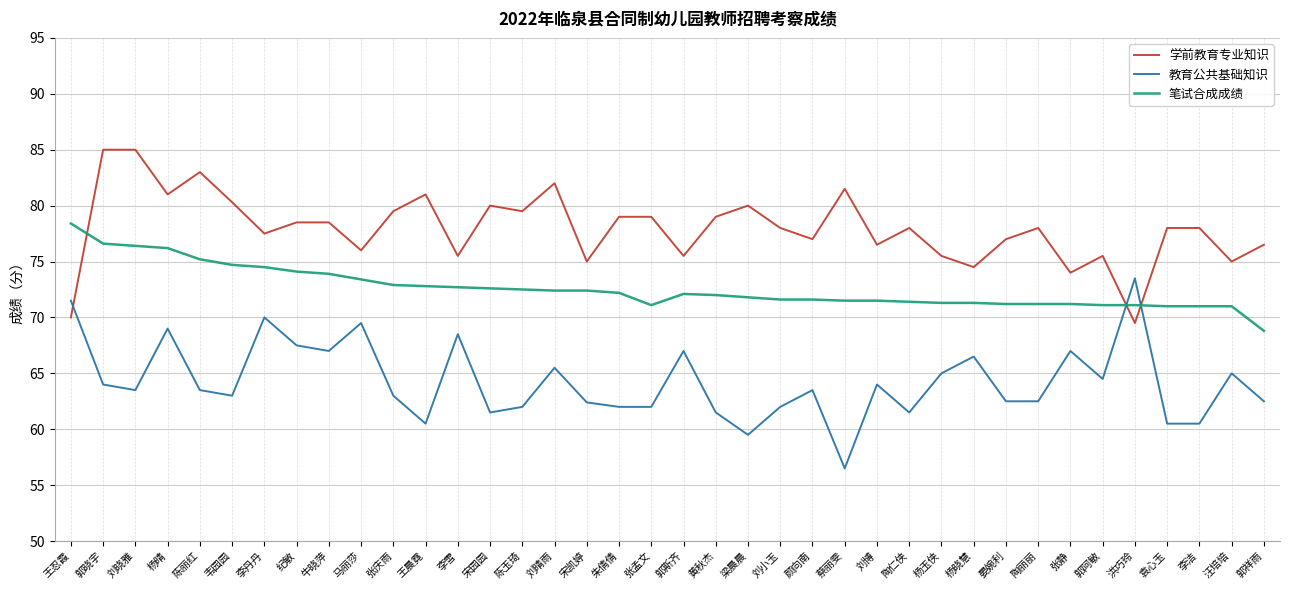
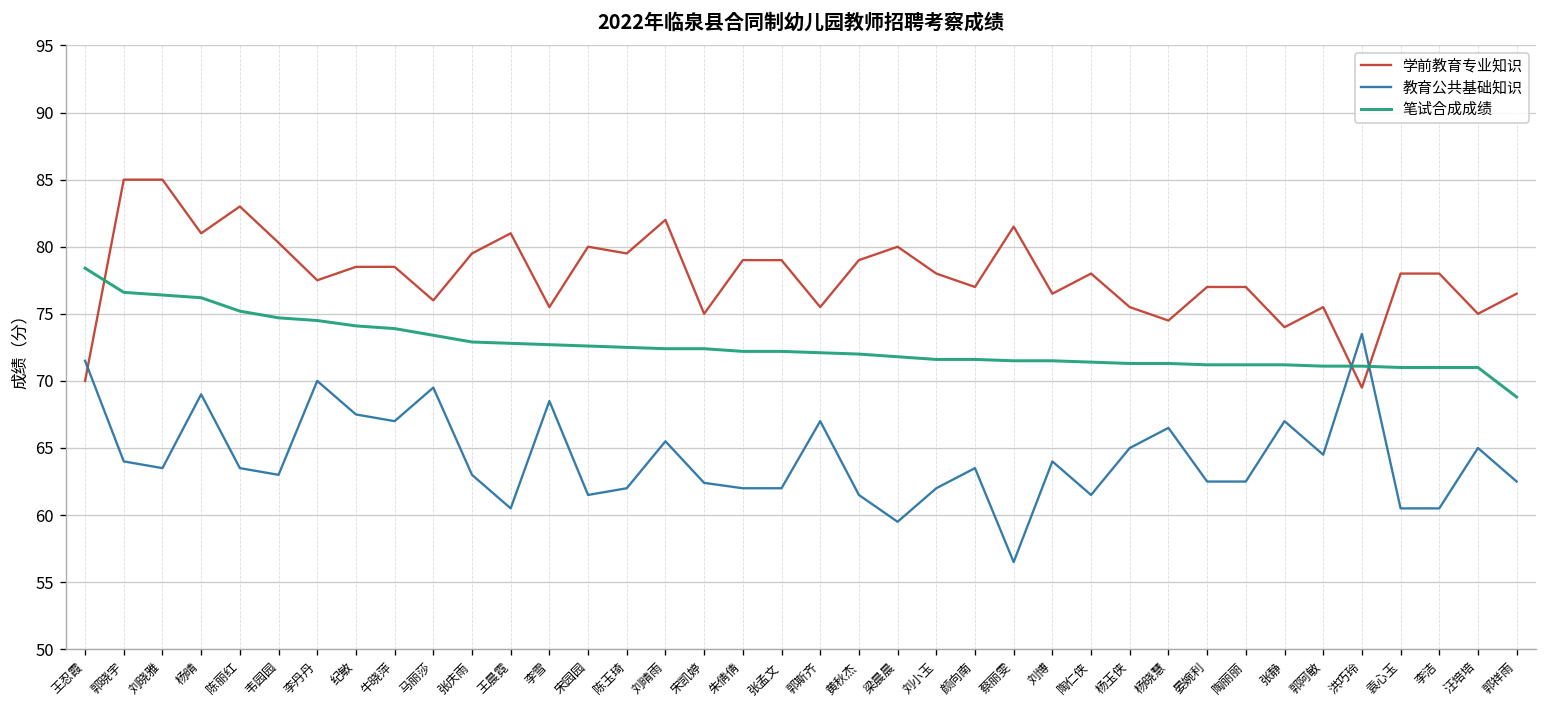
笔试合成成绩, 张孟文: 71.1 -> 72.2
学前教育专业知识, 陶丽丽: 78 -> 77
